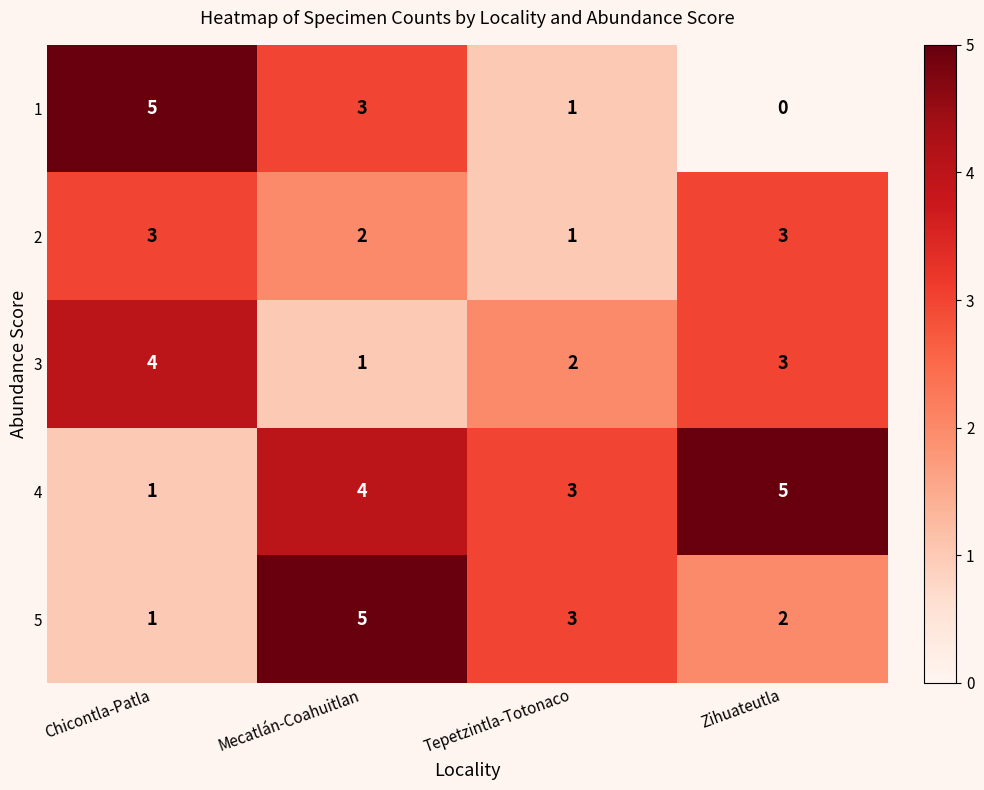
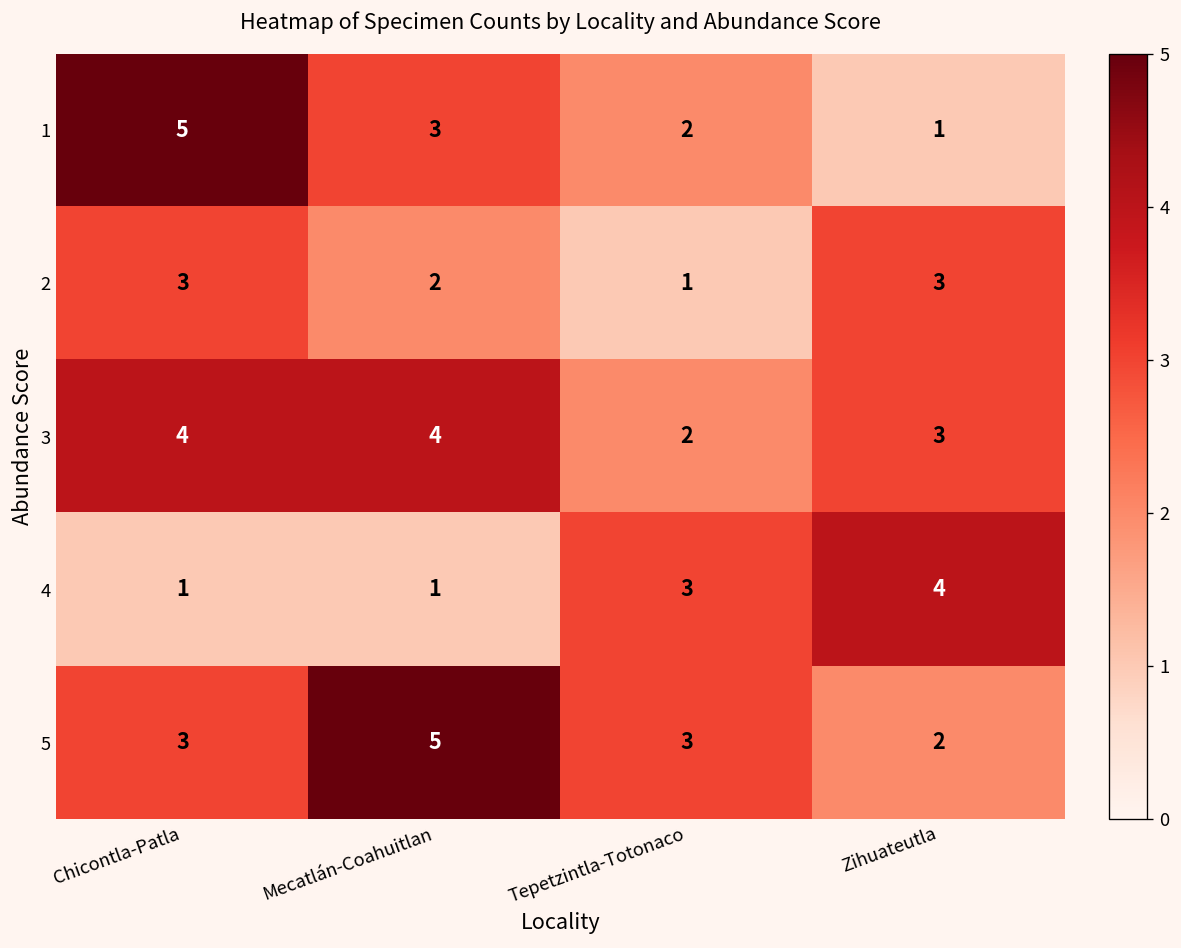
1, Tepetzintla-Totonaco: 1 -> 2
1, Zihuateutla: 0 -> 1
3, Mecatlán-Coahuitlan: 1 -> 4
4, Mecatlán-Coahuitlan: 4 -> 1
4, Zihuateutla: 5 -> 4
5, Chicontla-Patla: 1 -> 3
